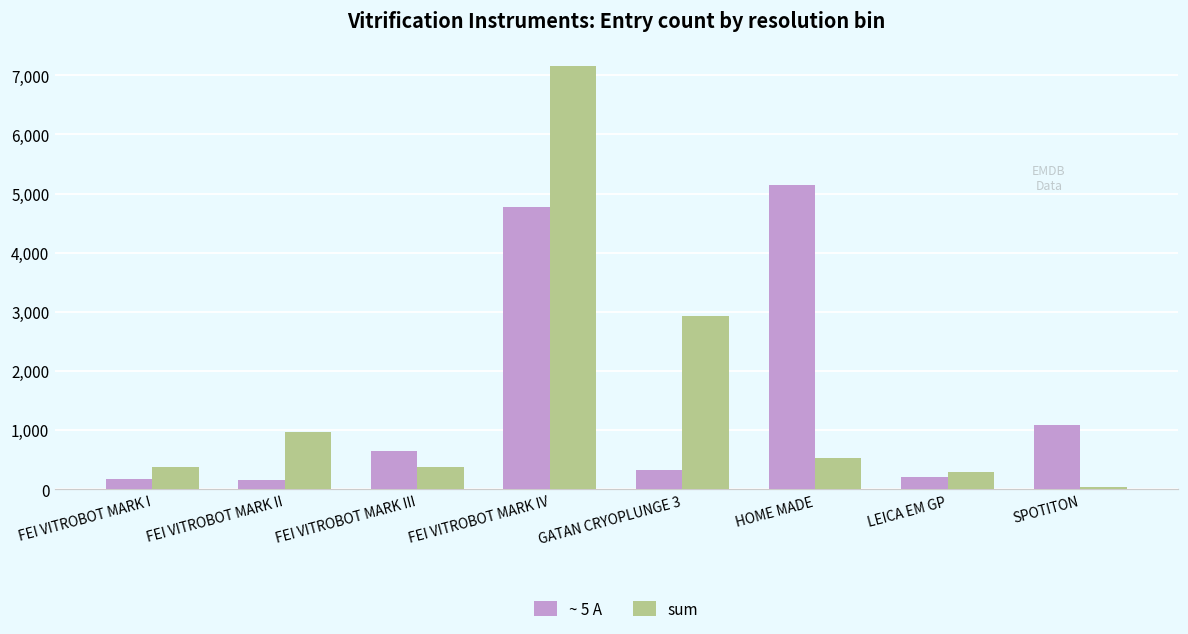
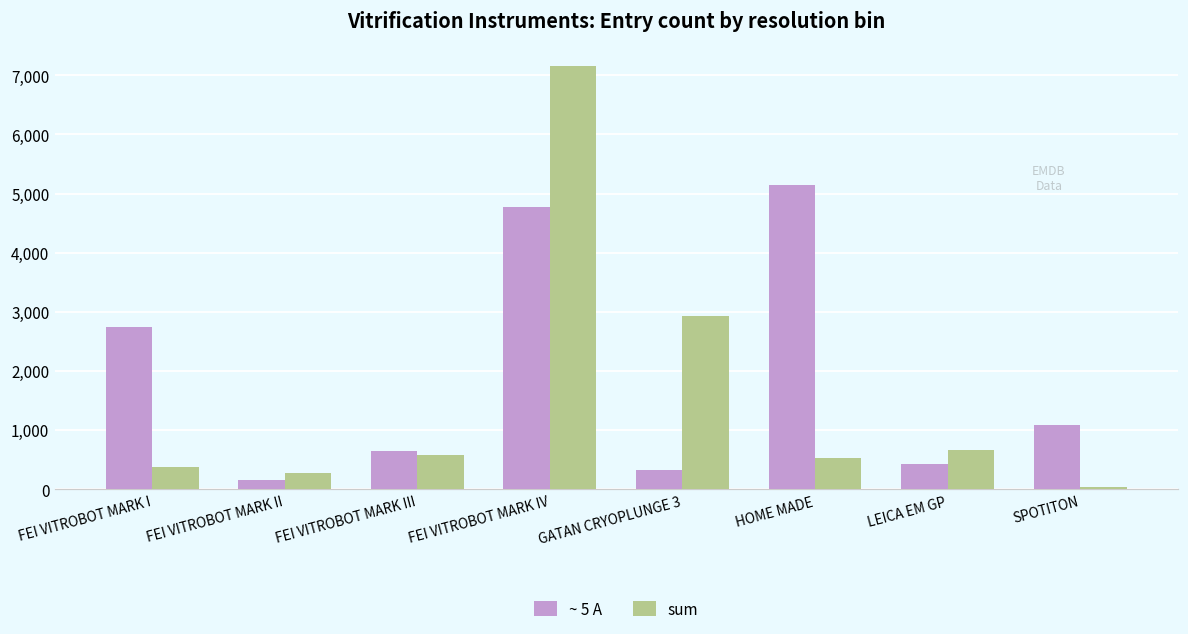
~ 5 A, FEI VITROBOT MARK I: 200 -> 2,700
sum, FEI VITROBOT MARK II: 1,000 -> 300
sum, FEI VITROBOT MARK III: 400 -> 600
~ 5 A, LEICA EM GP: 200 -> 400
sum, LEICA EM GP: 300 -> 700
